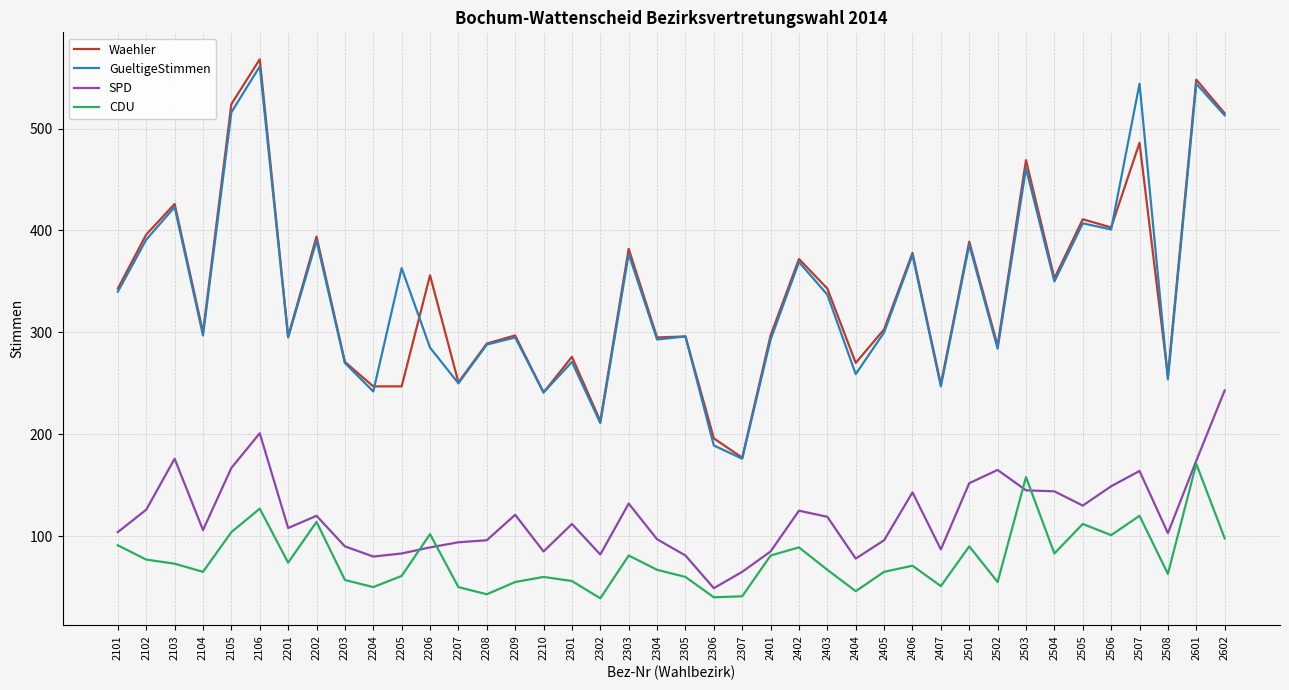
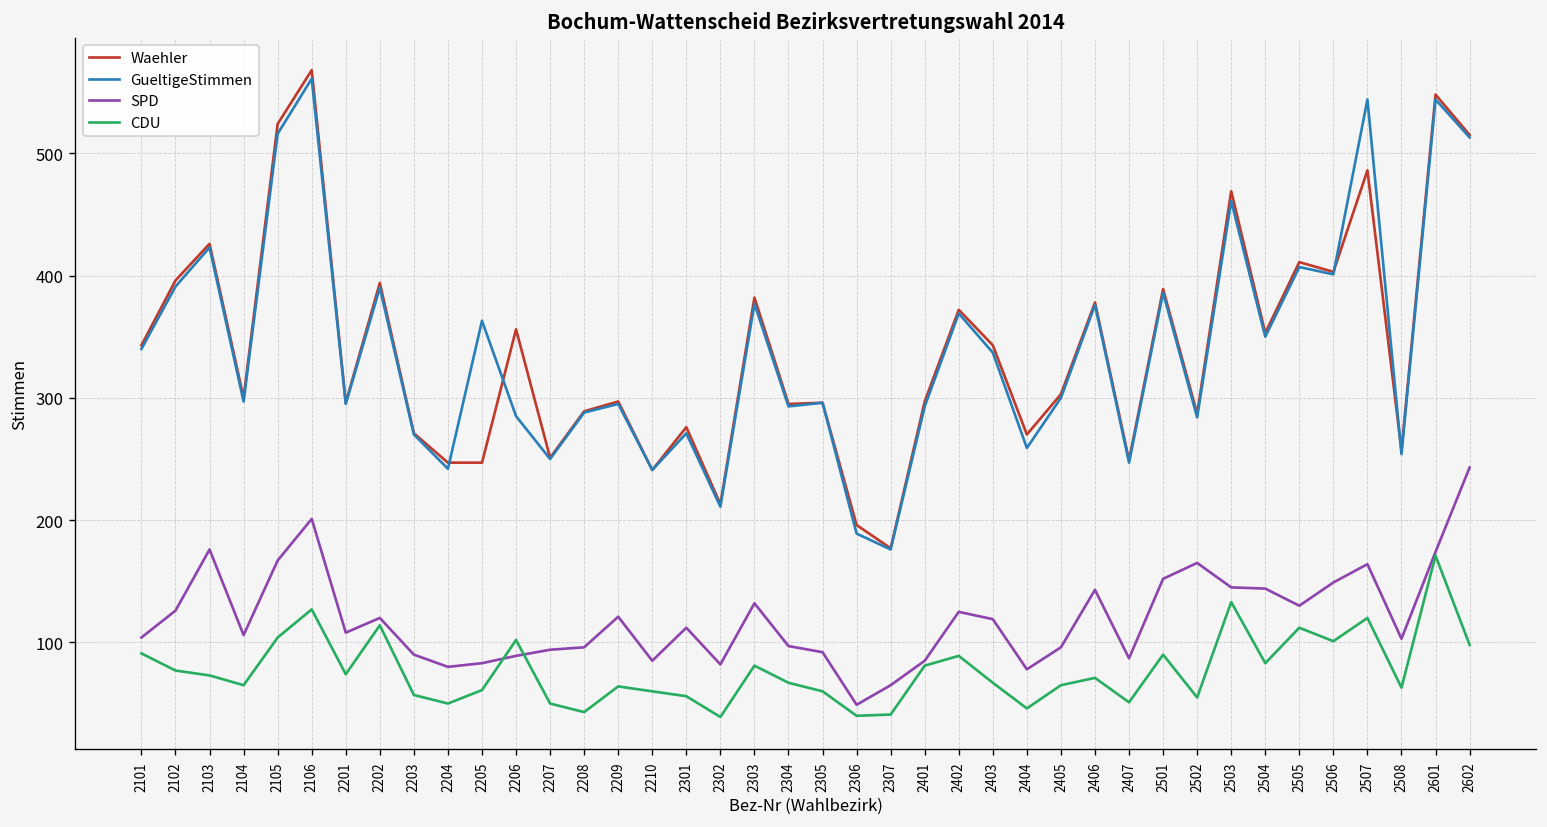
CDU, 2209: 55 -> 64
SPD, 2305: 81 -> 92
CDU, 2503: 158 -> 133
